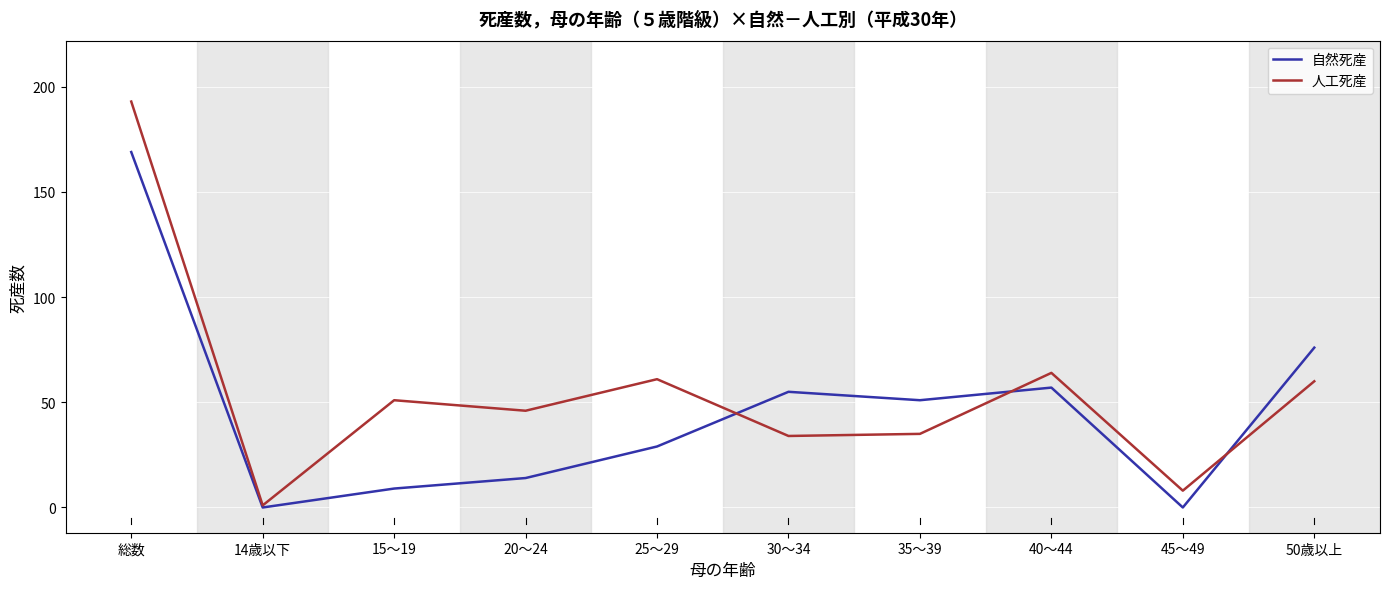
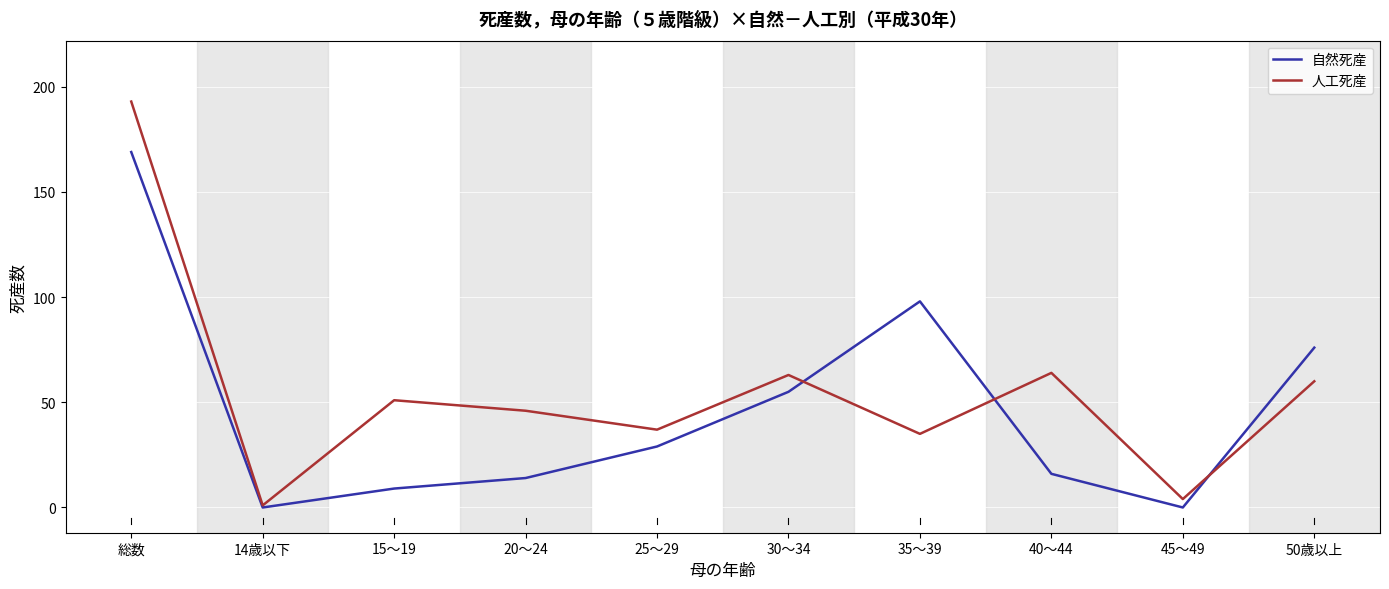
人工死産, 25～29: 61 -> 37
人工死産, 30～34: 34 -> 63
自然死産, 35～39: 51 -> 98
自然死産, 40～44: 57 -> 16
人工死産, 45～49: 8 -> 4
